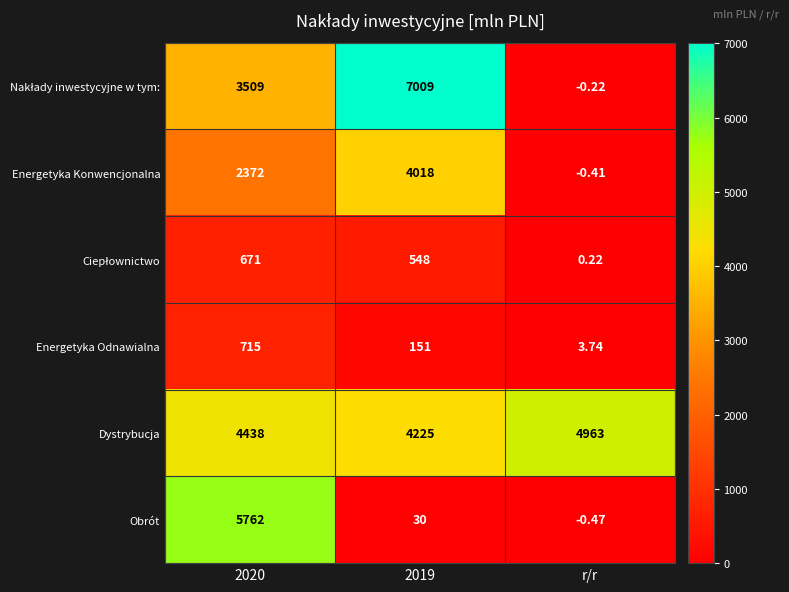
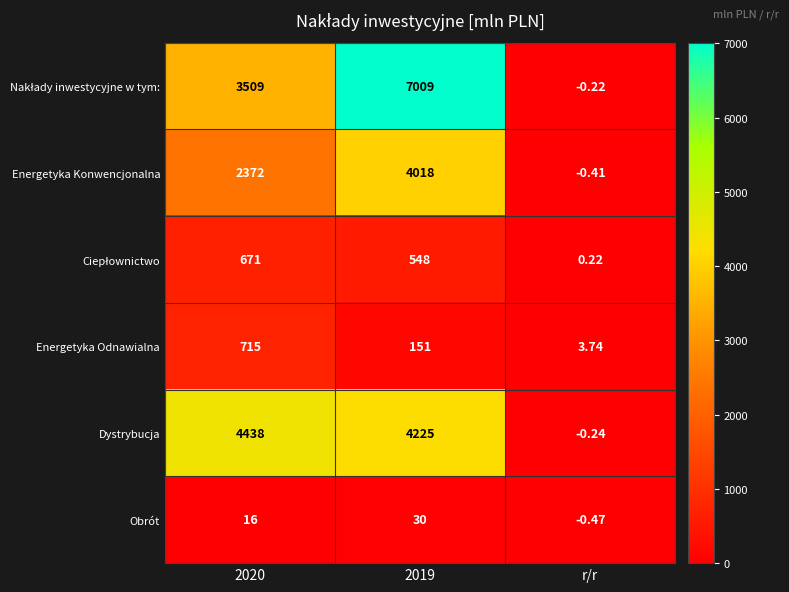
Dystrybucja, r/r: 4963 -> -0.24
Obrót, 2020: 5762 -> 16
